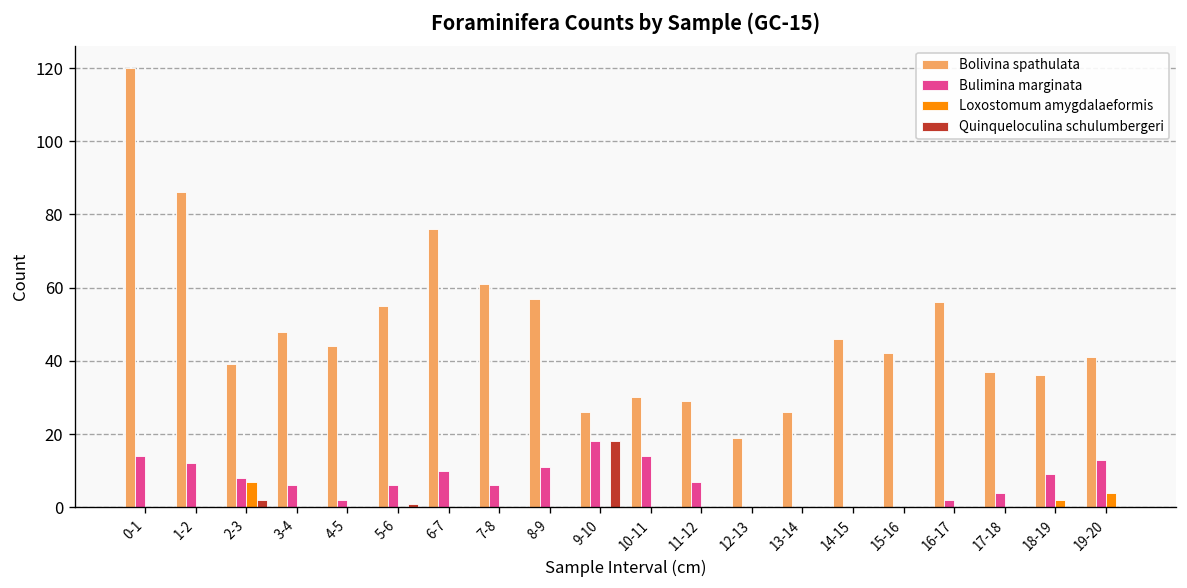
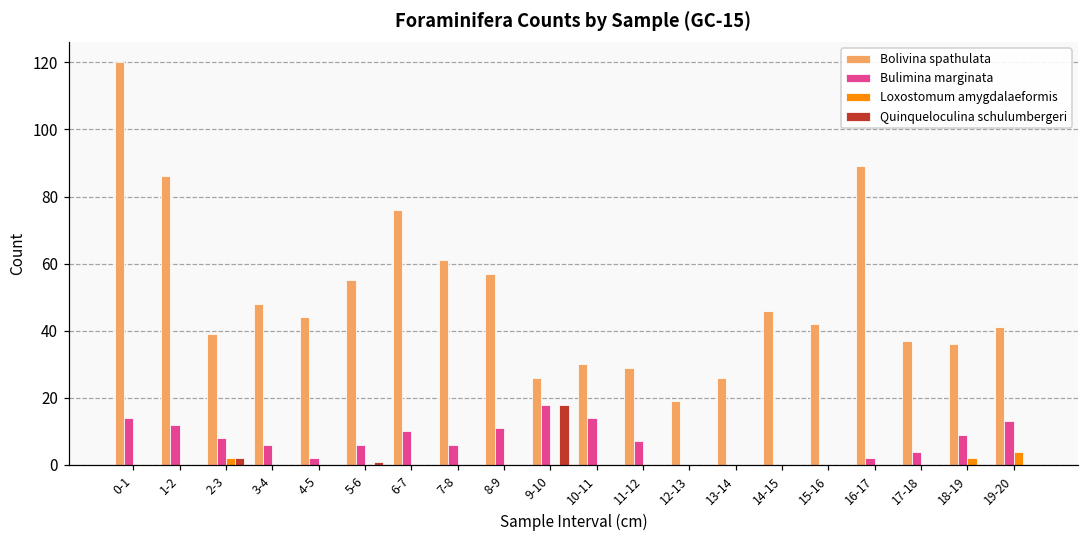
Loxostomum amygdalaeformis, 2-3: 7 -> 2
Bolivina spathulata, 16-17: 56 -> 89
